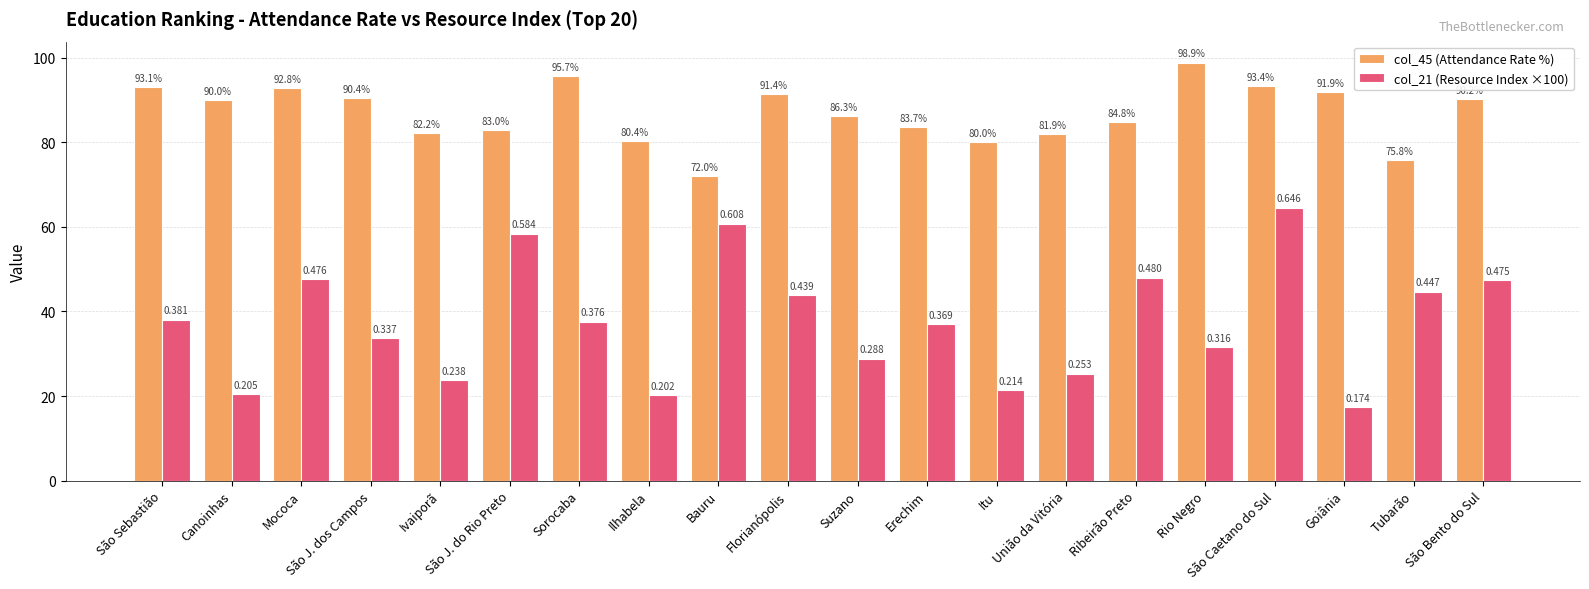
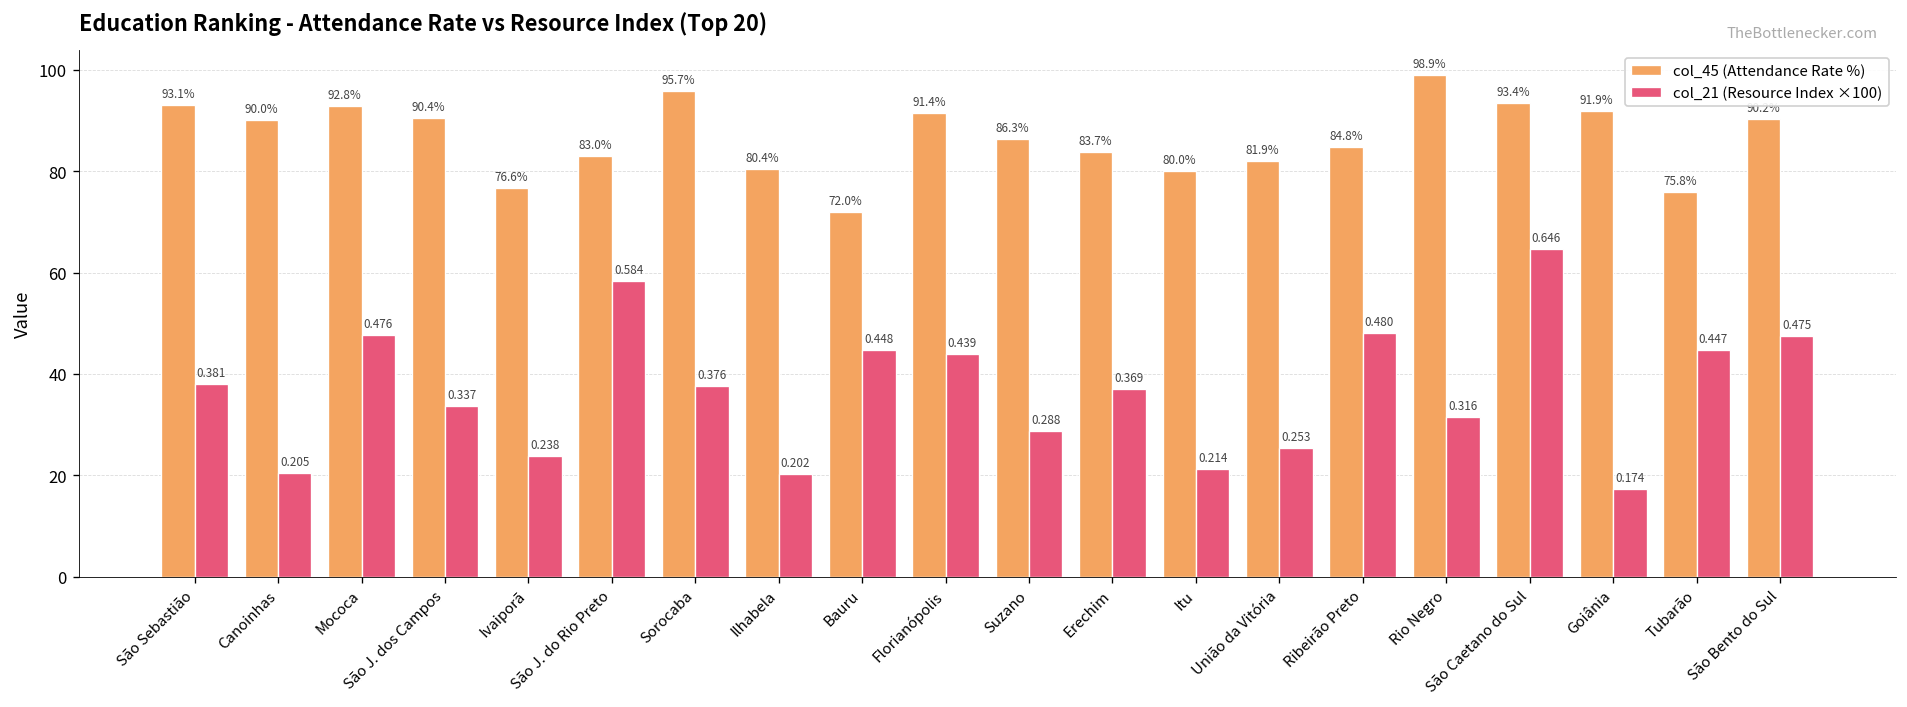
col_45 (Attendance Rate %), Ivaiporã: 82.2% -> 76.6%
col_21 (Resource Index ×100), Bauru: 0.608 -> 0.448
